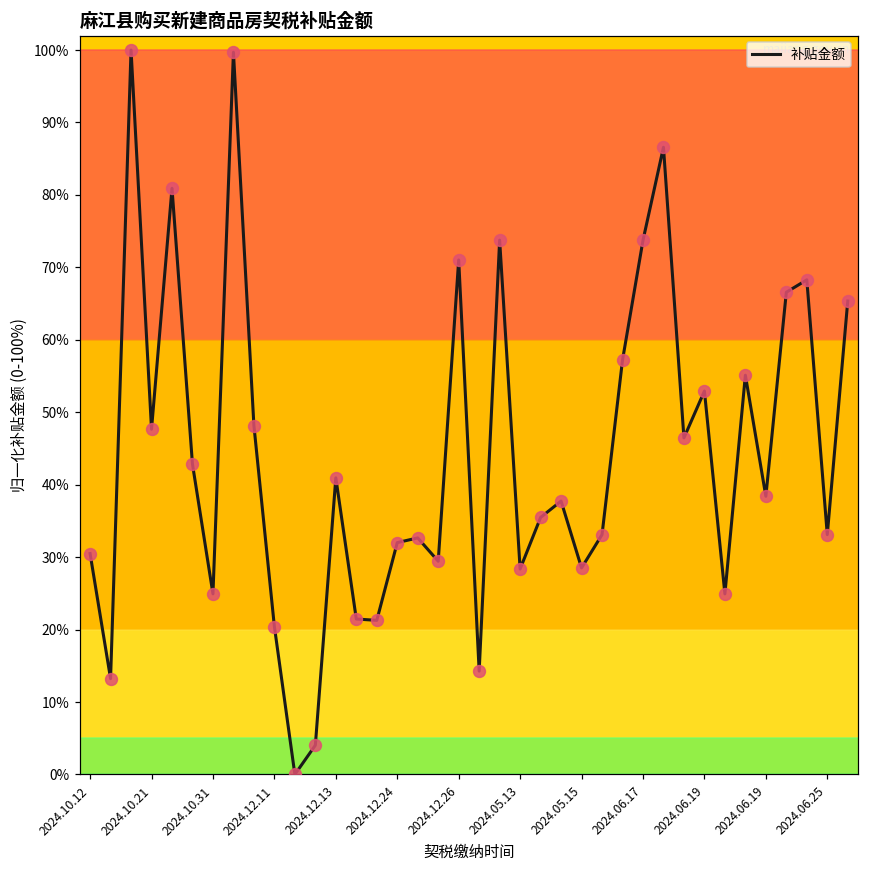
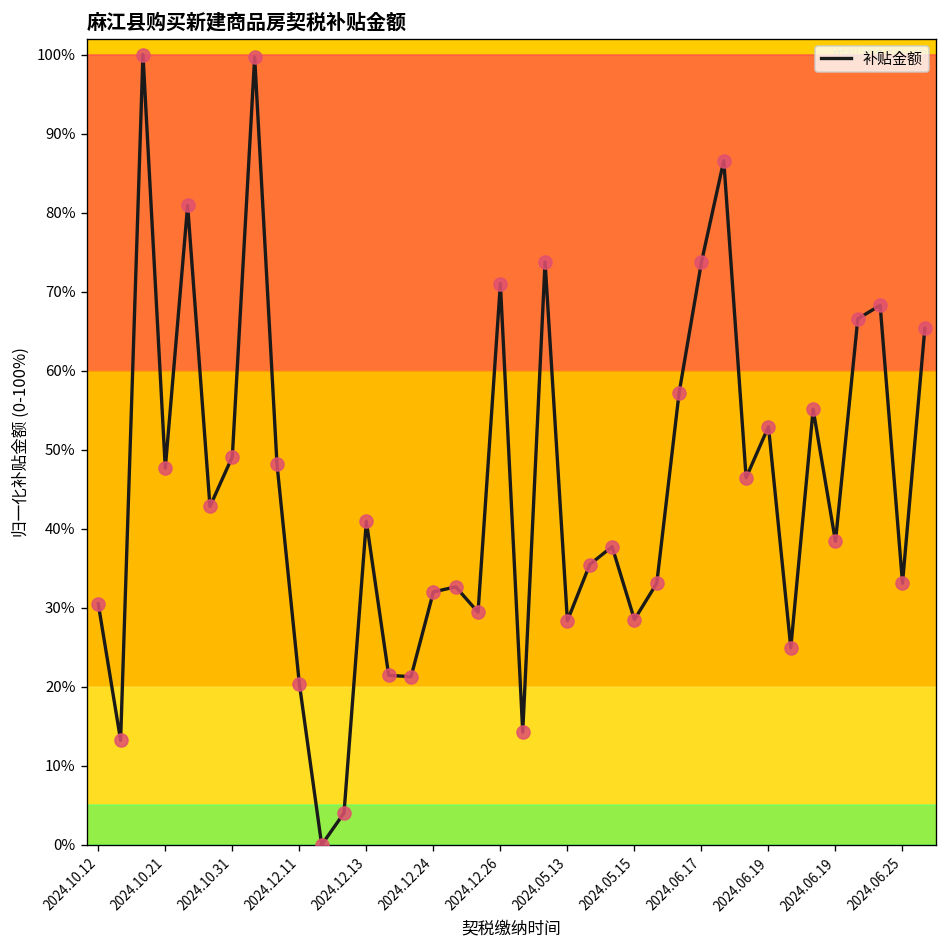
补贴金额, 2024.10.31: 25% -> 49%
